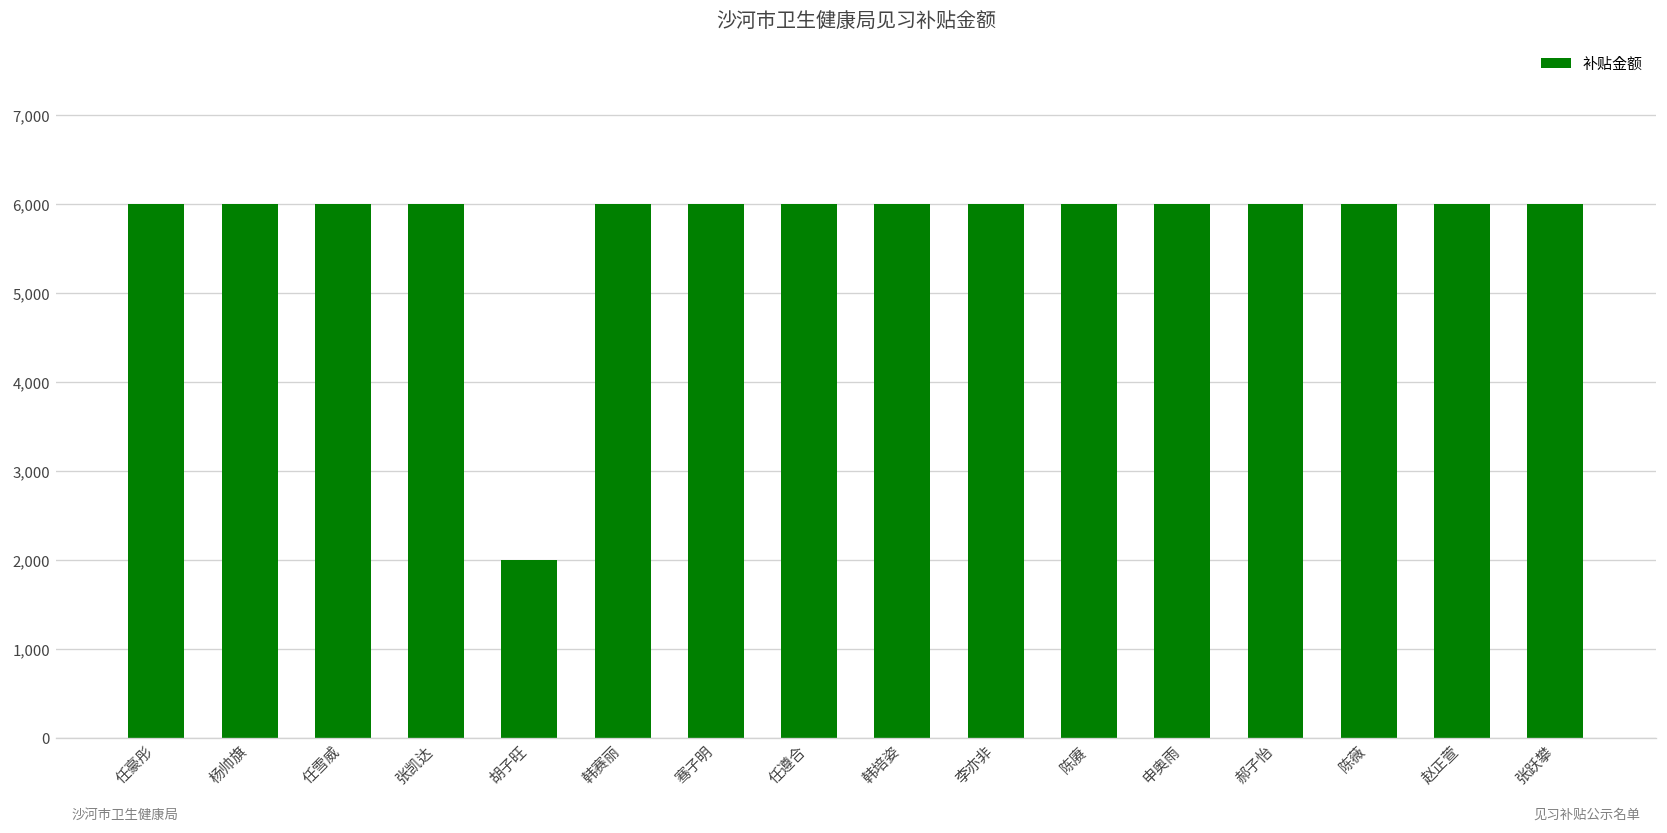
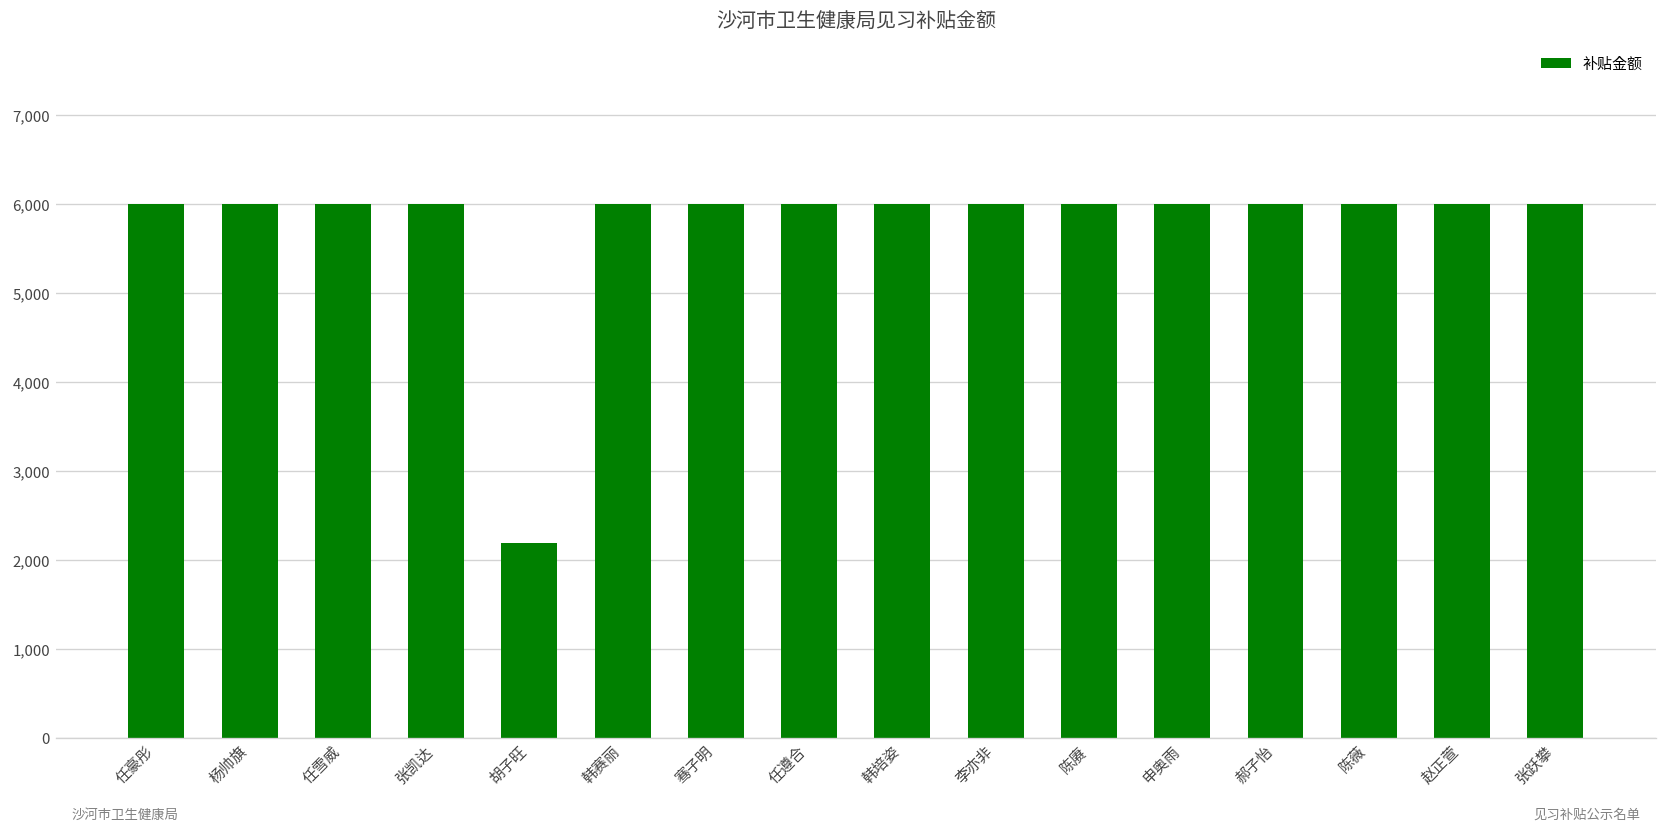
胡子旺: 2,000 -> 2,200
